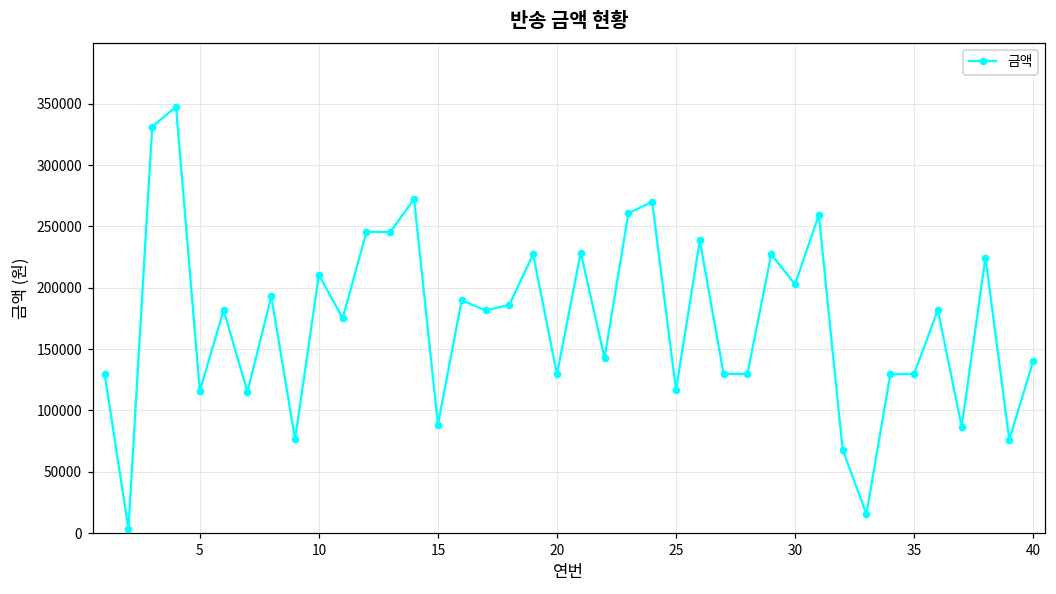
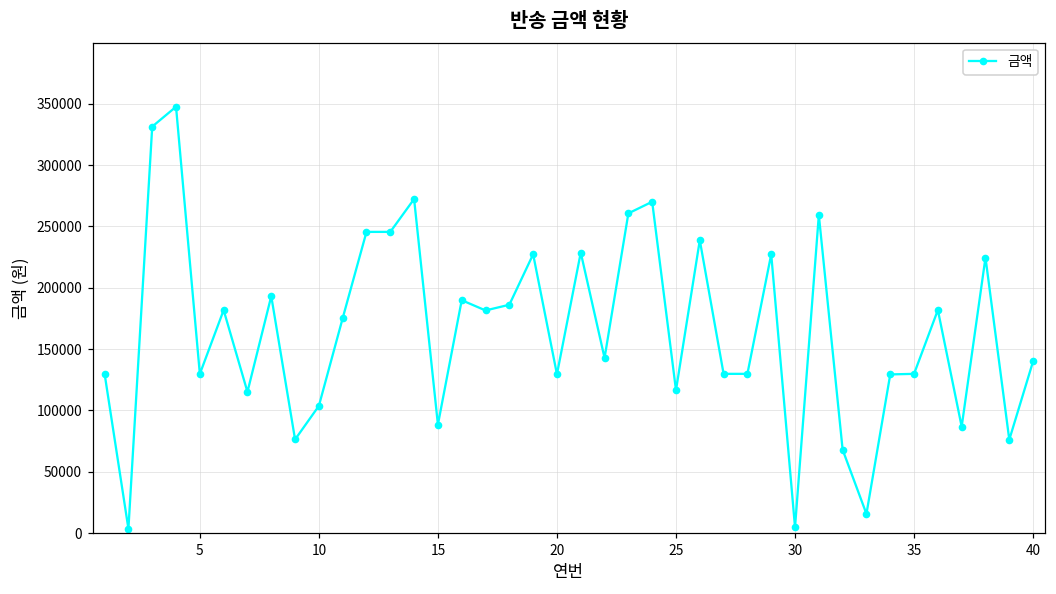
5: 116000 -> 130000
10: 211000 -> 104000
30: 203000 -> 5000
